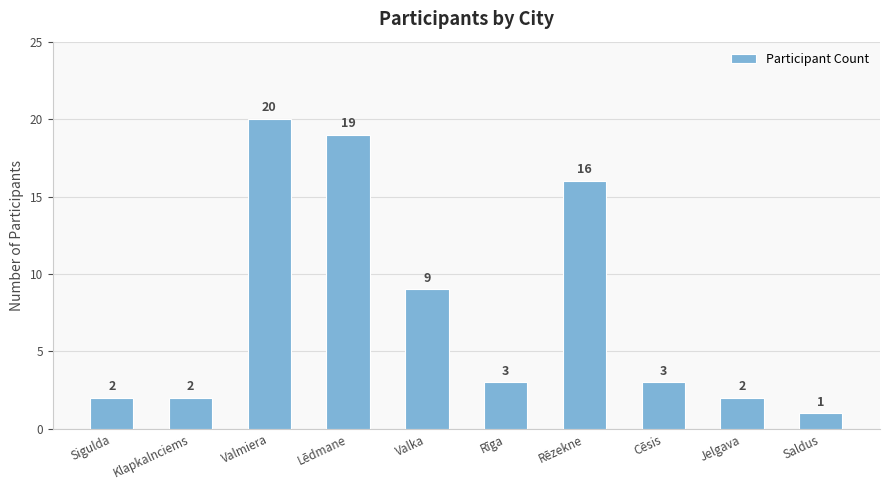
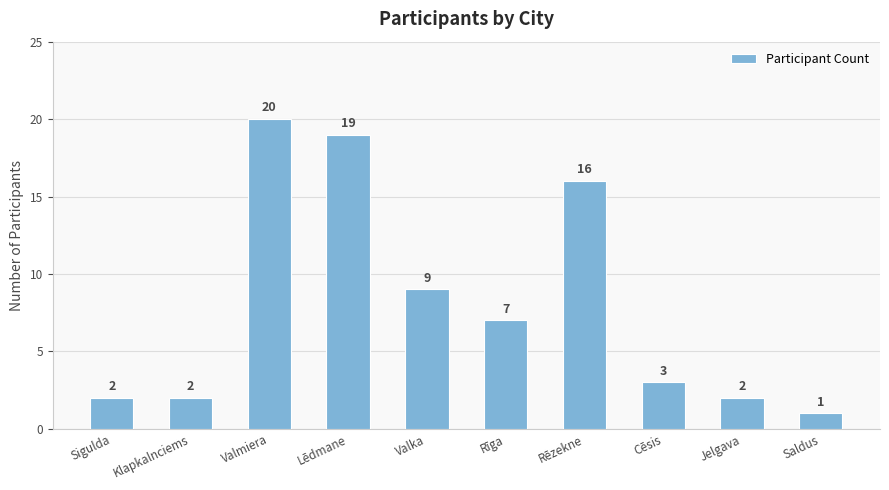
Rīga: 3 -> 7
